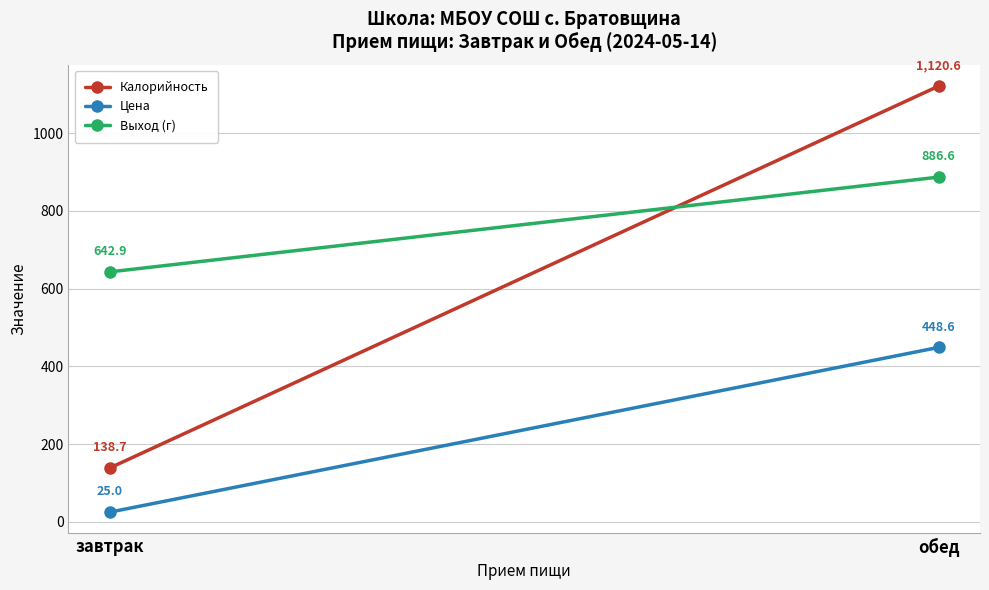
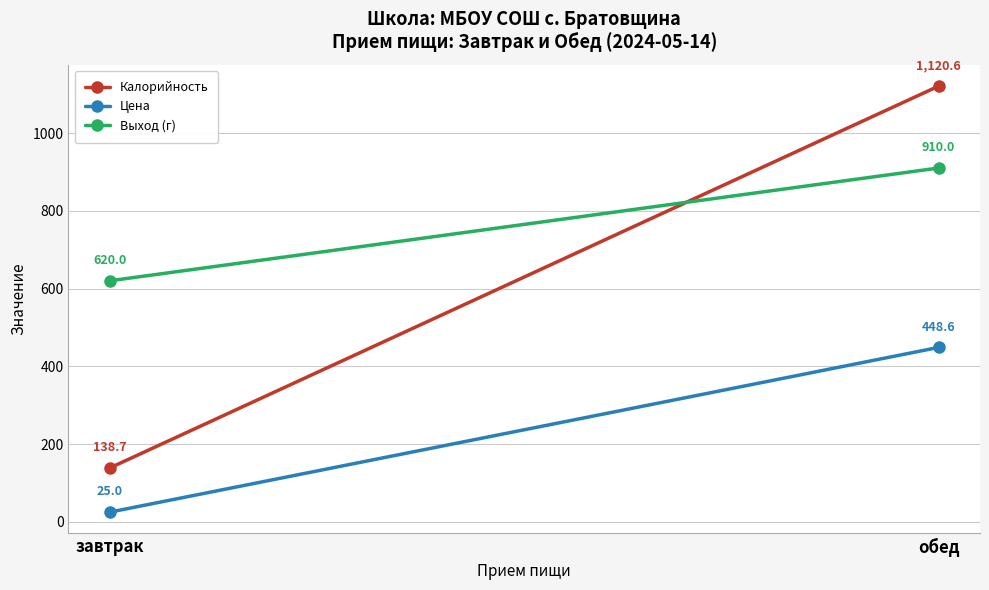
Выход (г), завтрак: 642.9 -> 620.0
Выход (г), обед: 886.6 -> 910.0
